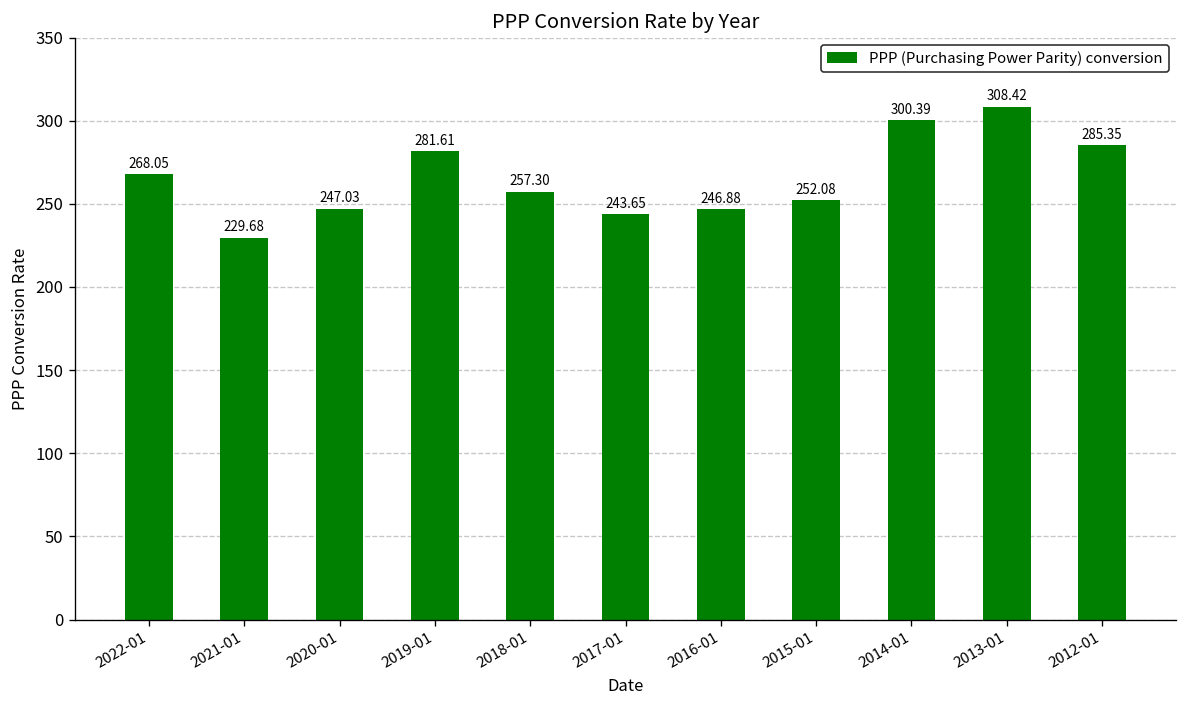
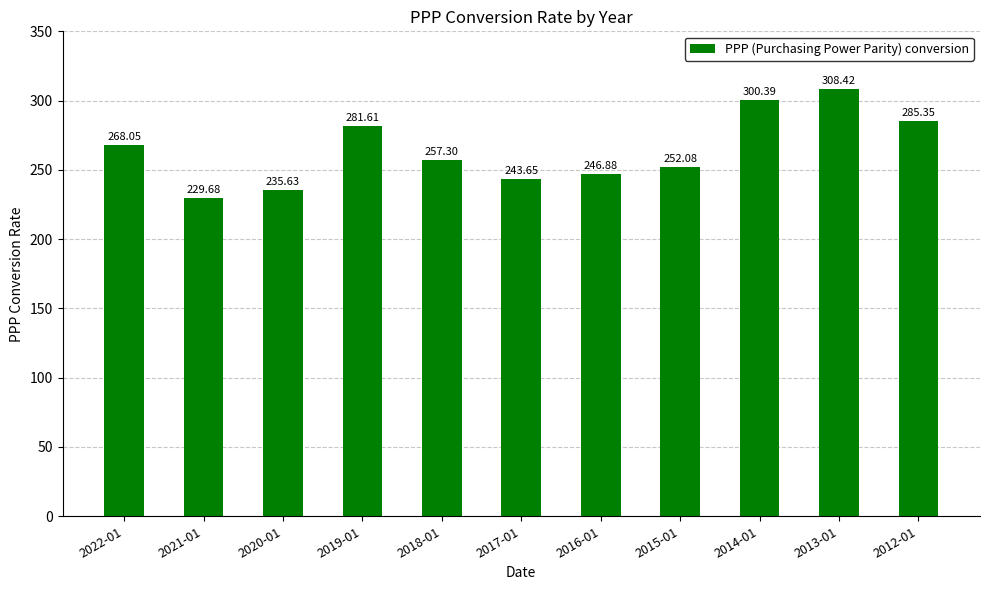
2020-01: 247.03 -> 235.63
